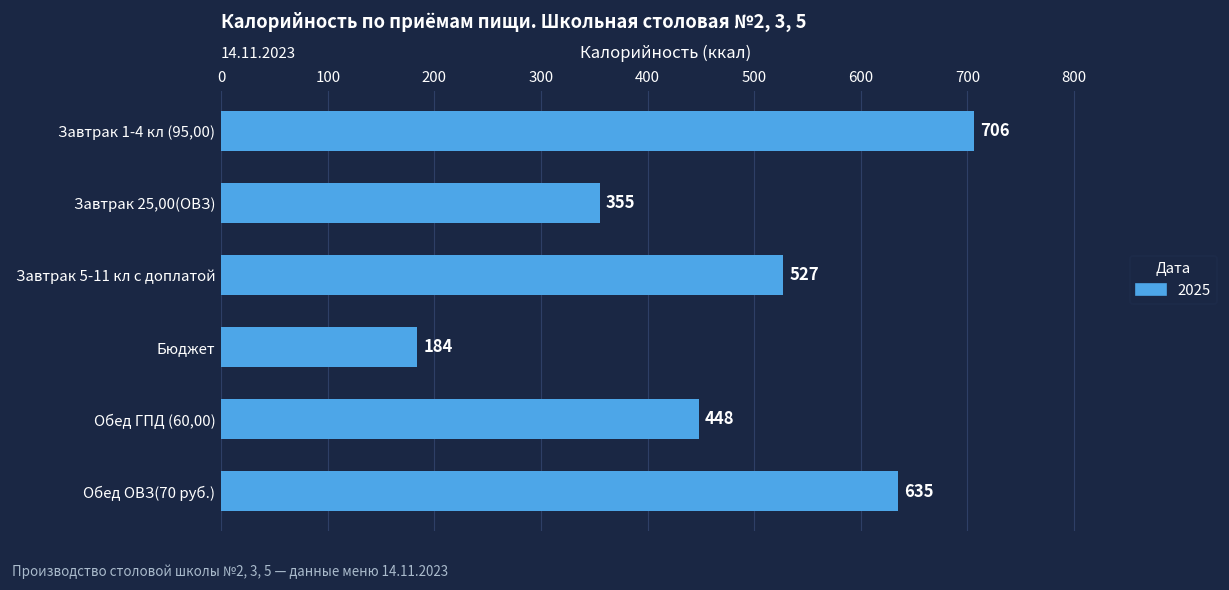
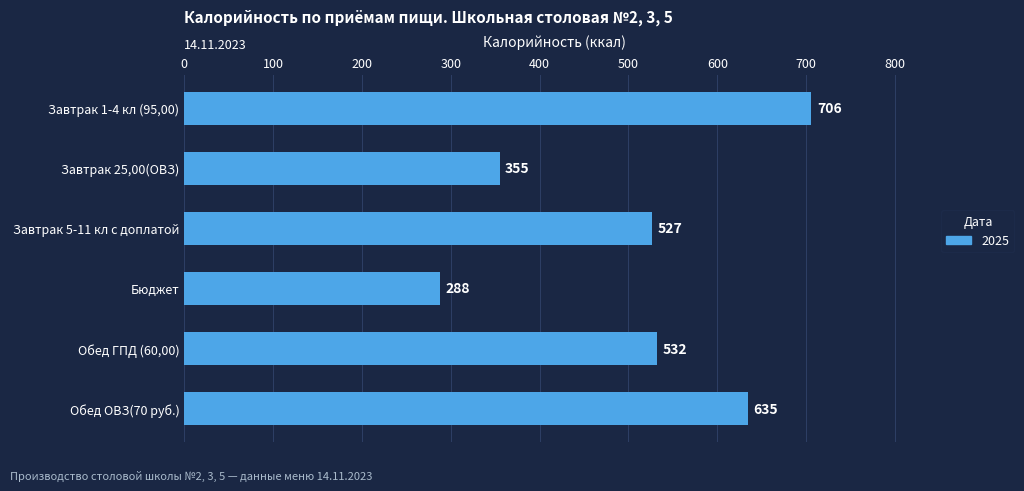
Бюджет: 184 -> 288
Обед ГПД (60,00): 448 -> 532
